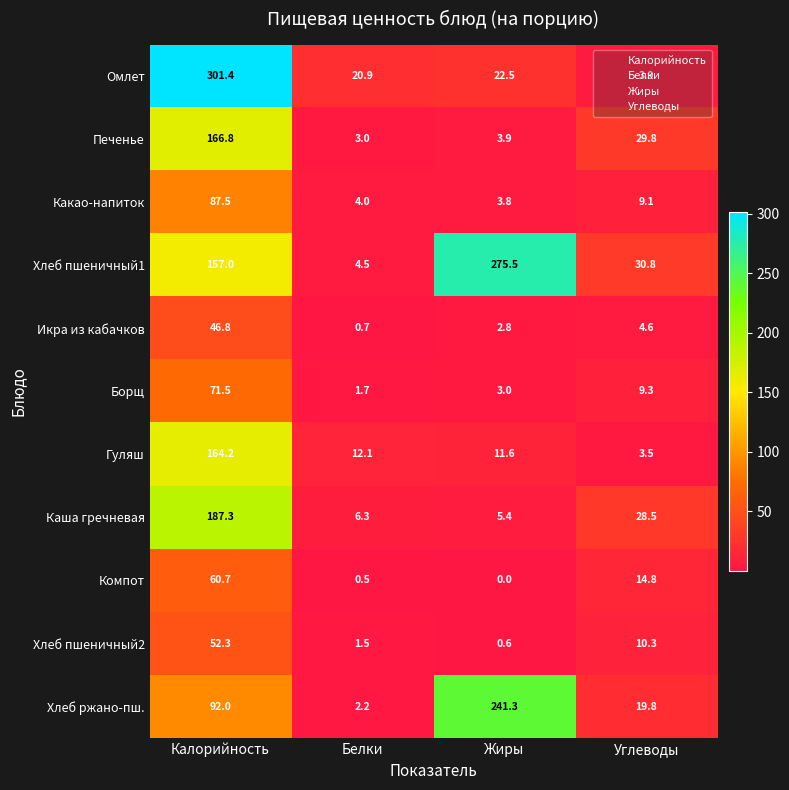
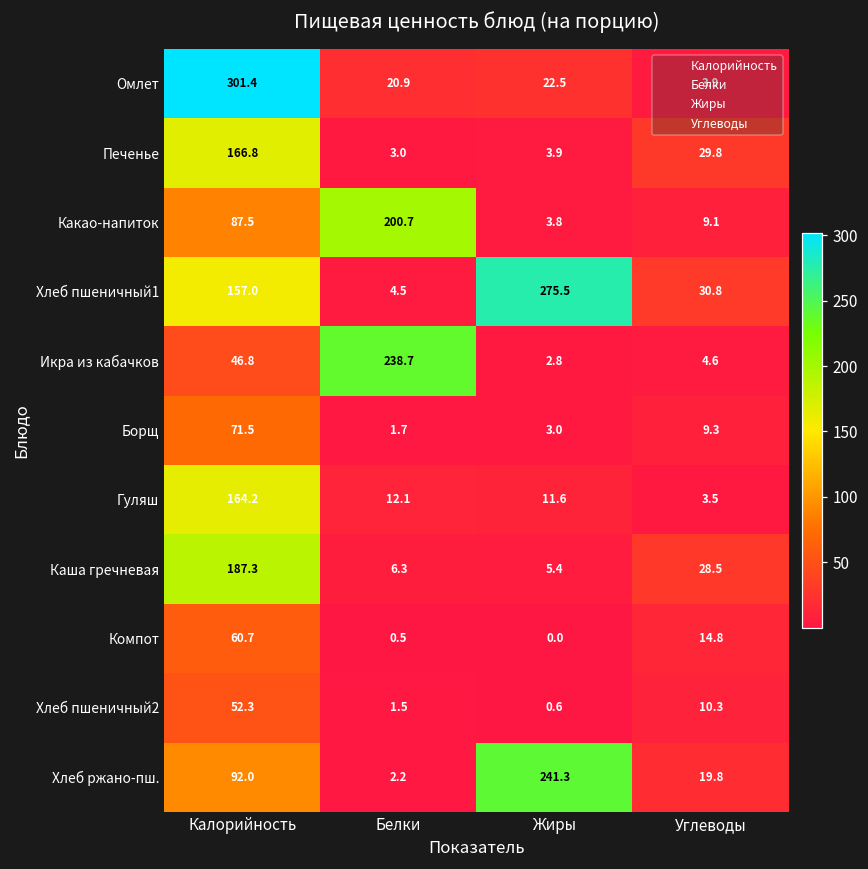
Какао-напиток, Белки: 4.0 -> 200.7
Икра из кабачков, Белки: 0.7 -> 238.7
